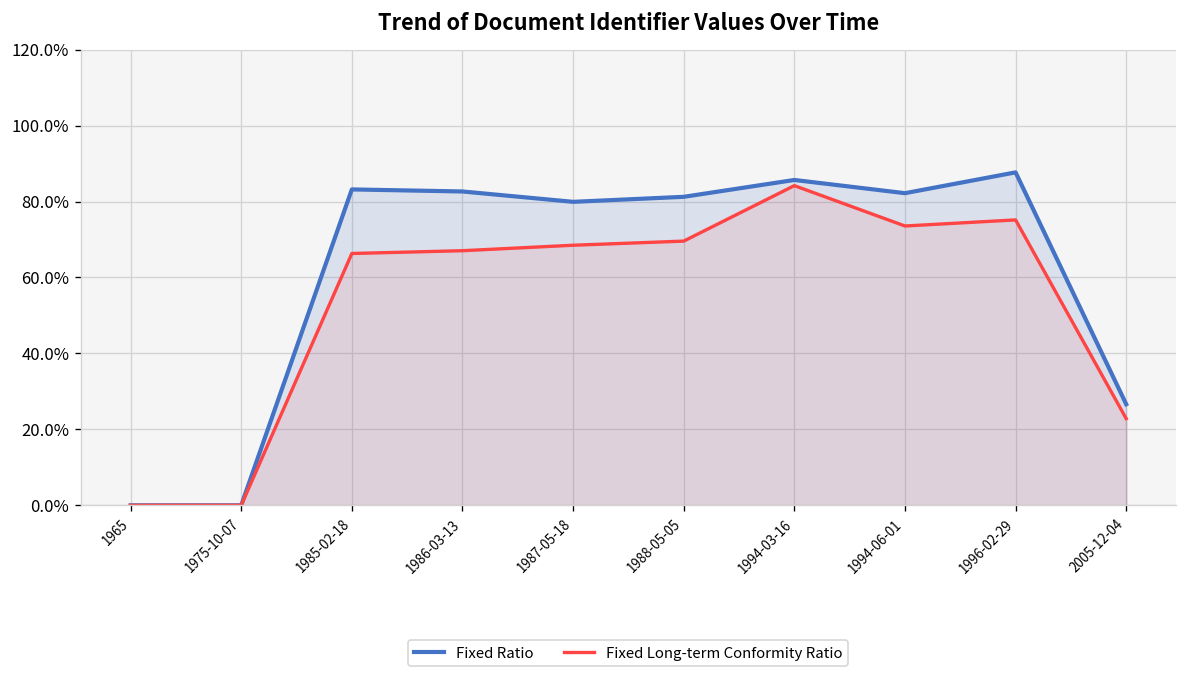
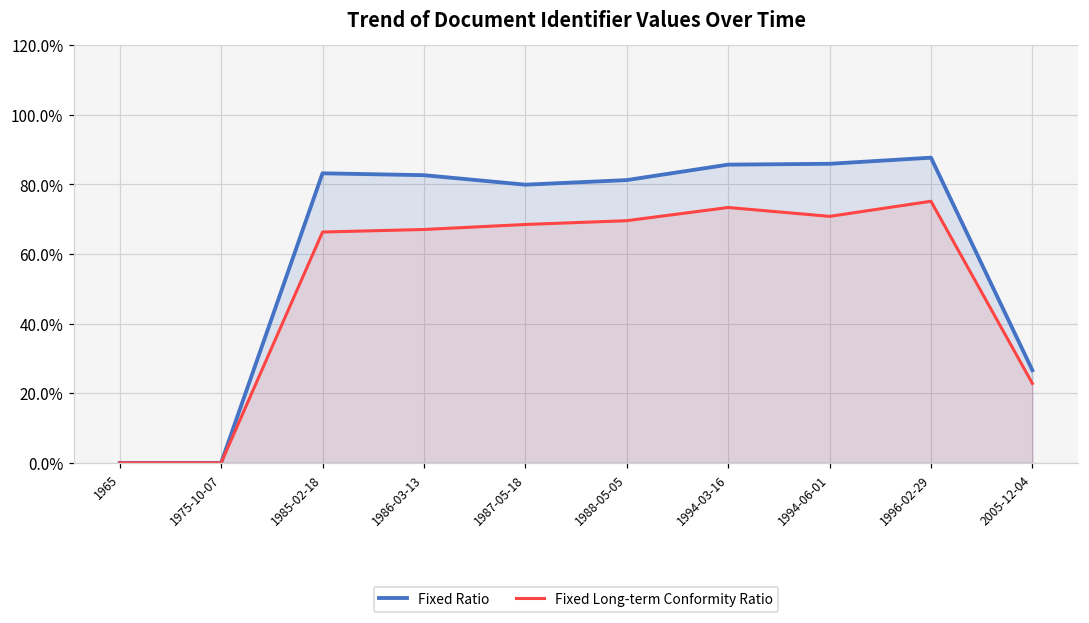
Fixed Long-term Conformity Ratio, 1994-03-16: 84% -> 73%
Fixed Ratio, 1994-06-01: 82% -> 86%
Fixed Long-term Conformity Ratio, 1994-06-01: 74% -> 71%
